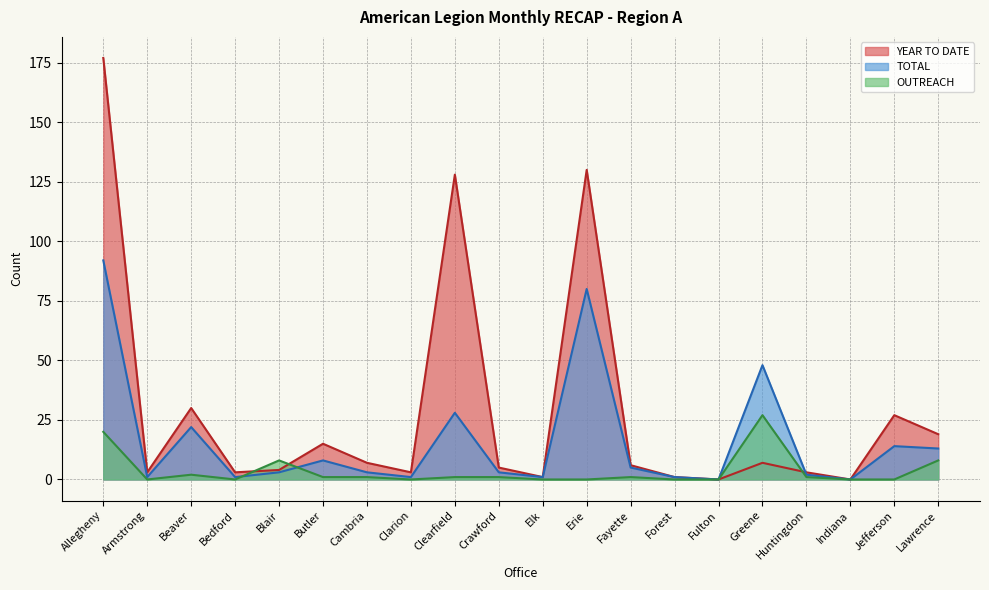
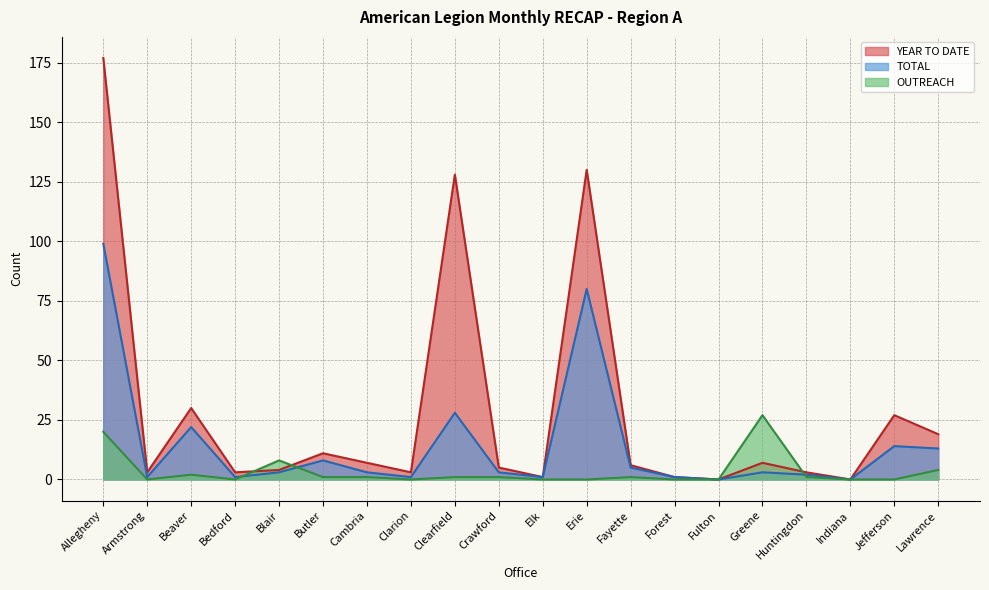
TOTAL, Allegheny: 92 -> 99
YEAR TO DATE, Butler: 15 -> 11
TOTAL, Greene: 48 -> 3
OUTREACH, Lawrence: 8 -> 4
